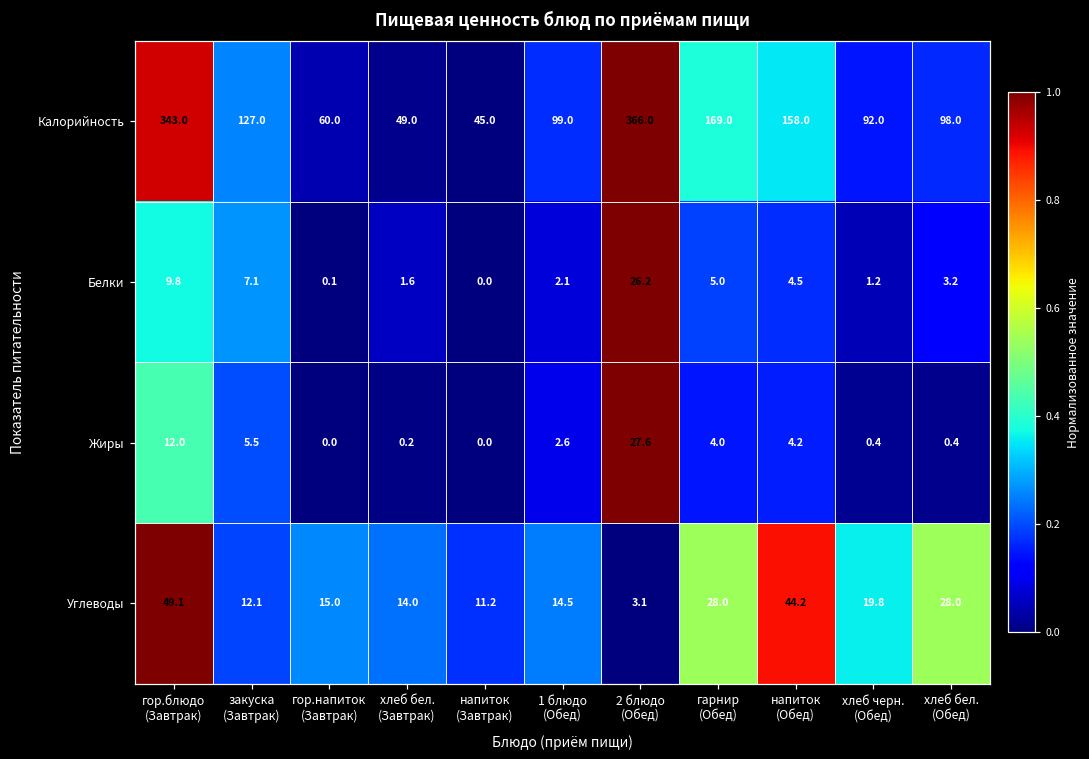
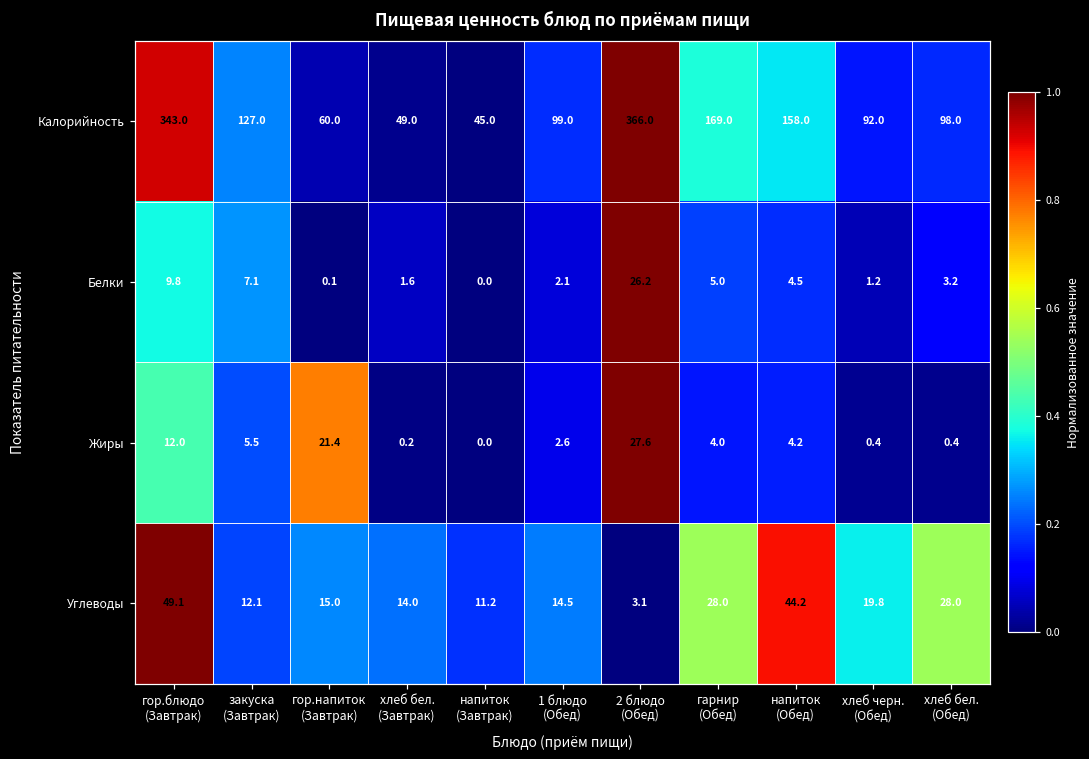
Жиры, гор.напиток (Завтрак): 0.0 -> 21.4
